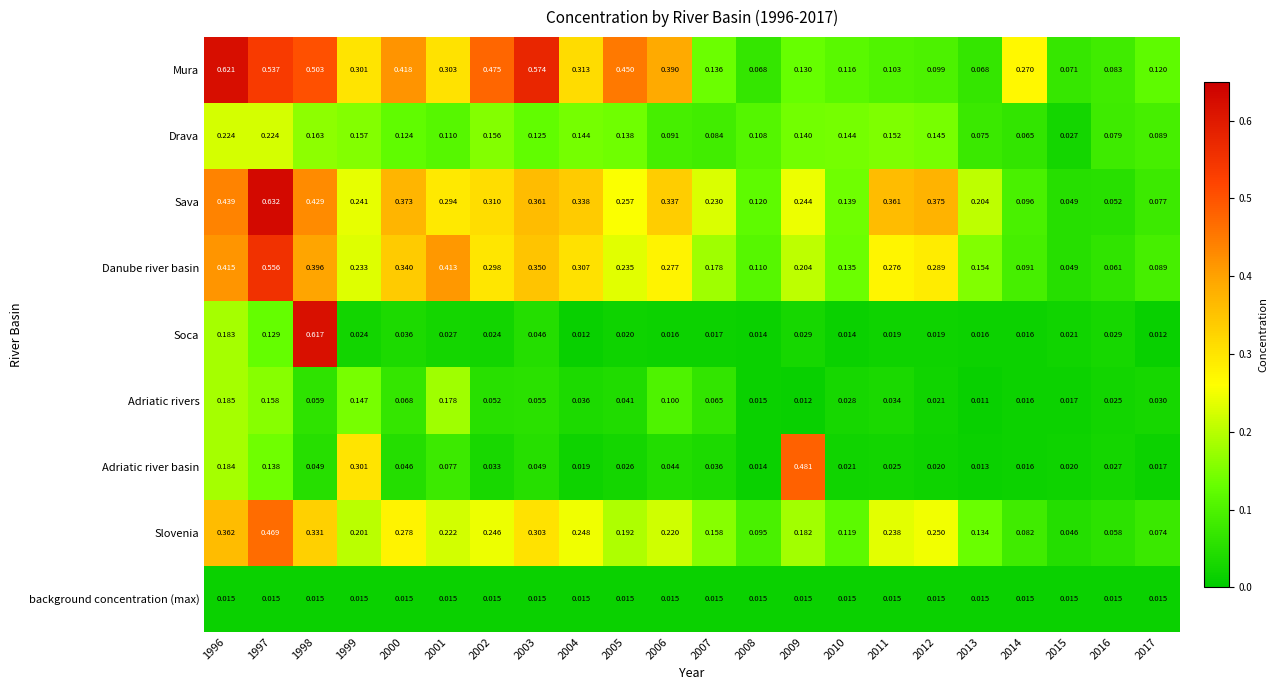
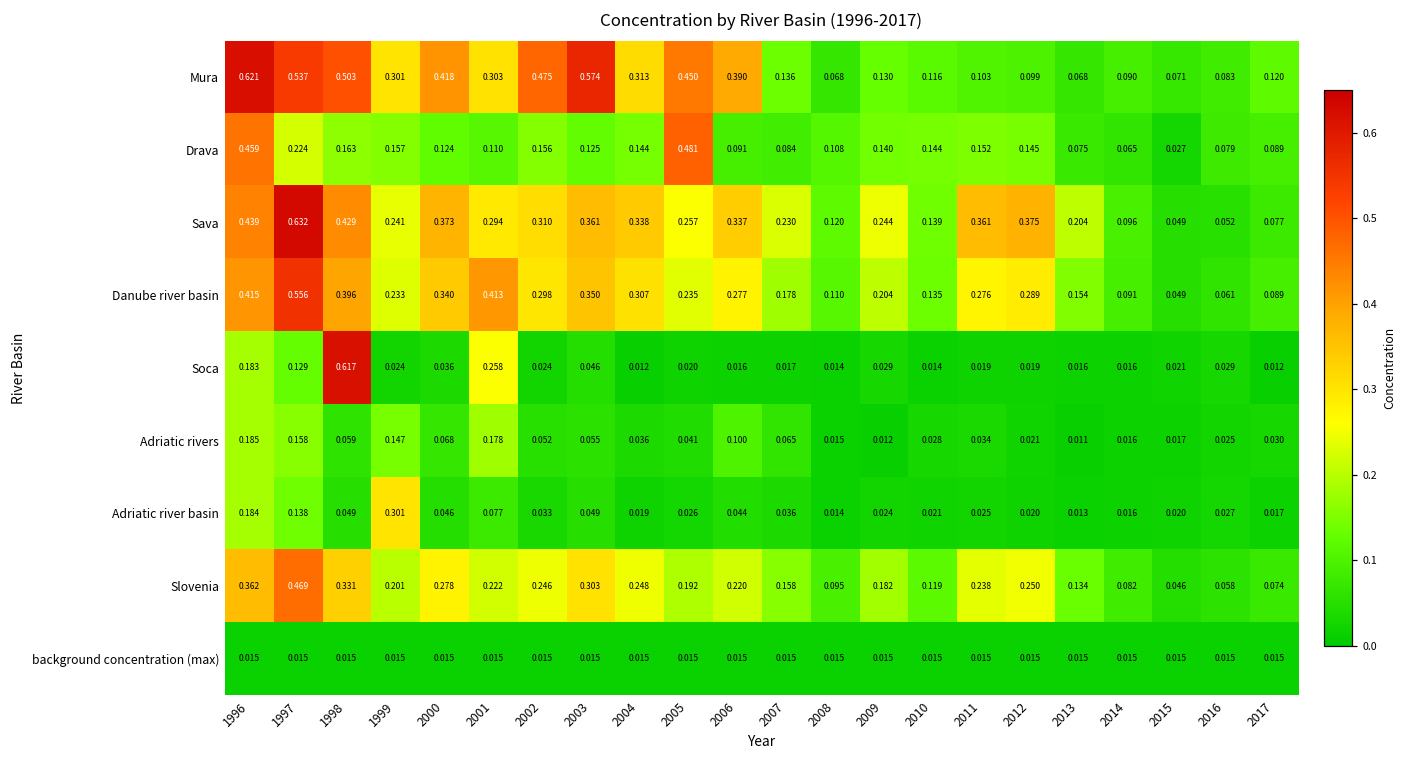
Mura, 2014: 0.270 -> 0.090
Drava, 1996: 0.224 -> 0.459
Drava, 2005: 0.138 -> 0.481
Soca, 2001: 0.027 -> 0.258
Adriatic river basin, 2009: 0.481 -> 0.024
